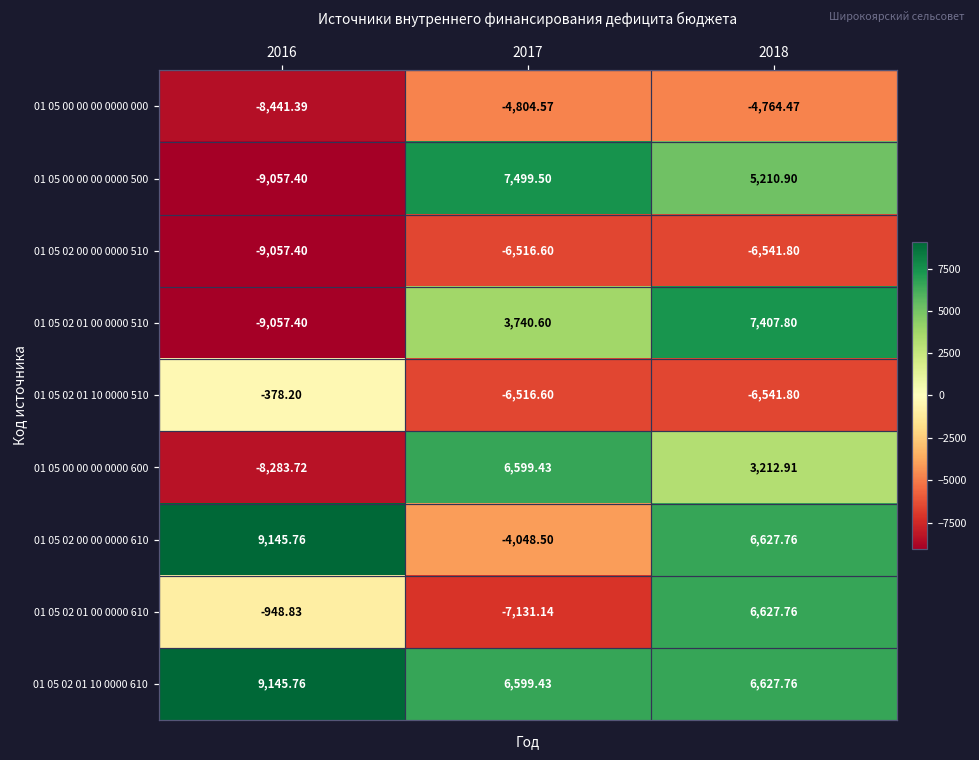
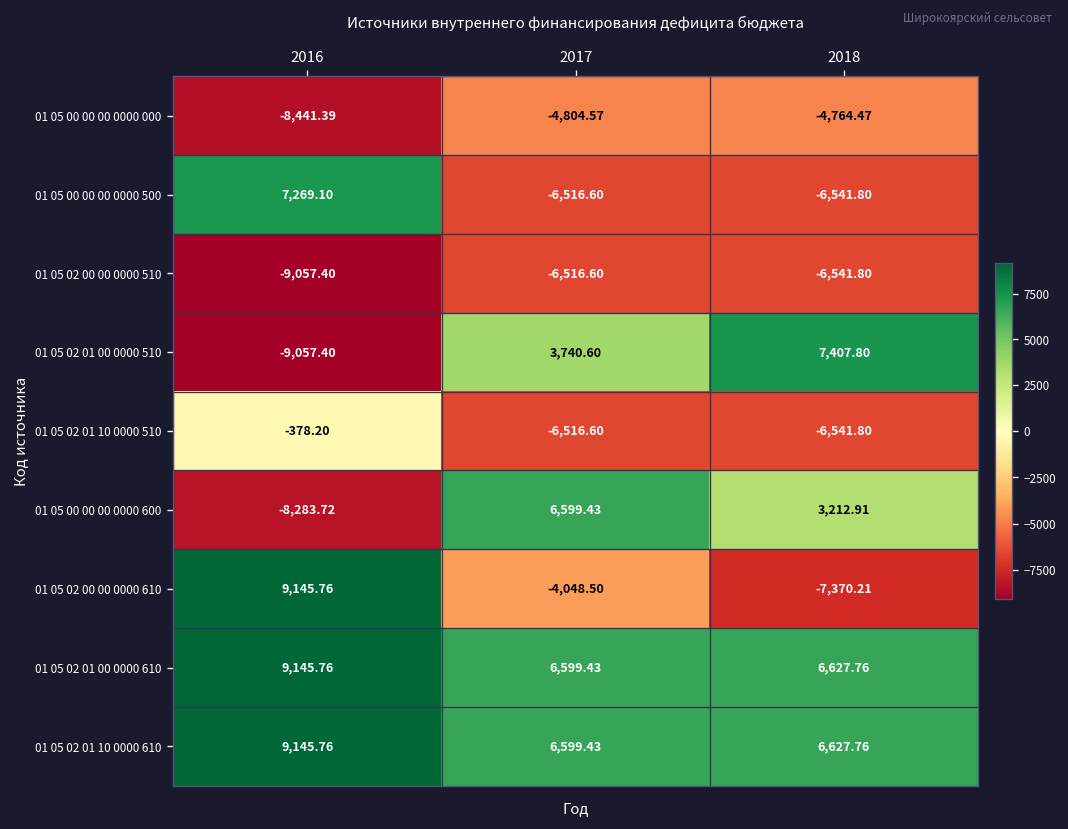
01 05 00 00 00 0000 500, 2016: -9,057.40 -> 7,269.10
01 05 00 00 00 0000 500, 2017: 7,499.50 -> -6,516.60
01 05 00 00 00 0000 500, 2018: 5,210.90 -> -6,541.80
01 05 02 00 00 0000 610, 2018: 6,627.76 -> -7,370.21
01 05 02 01 00 0000 610, 2016: -948.83 -> 9,145.76
01 05 02 01 00 0000 610, 2017: -7,131.14 -> 6,599.43
